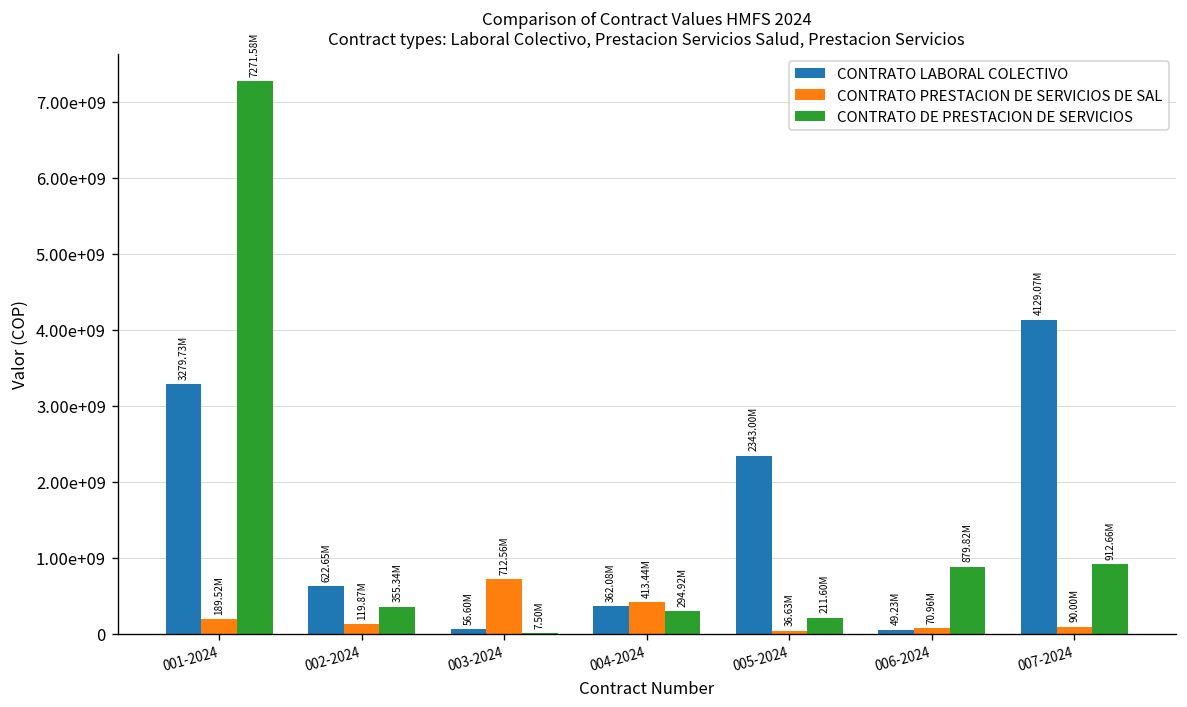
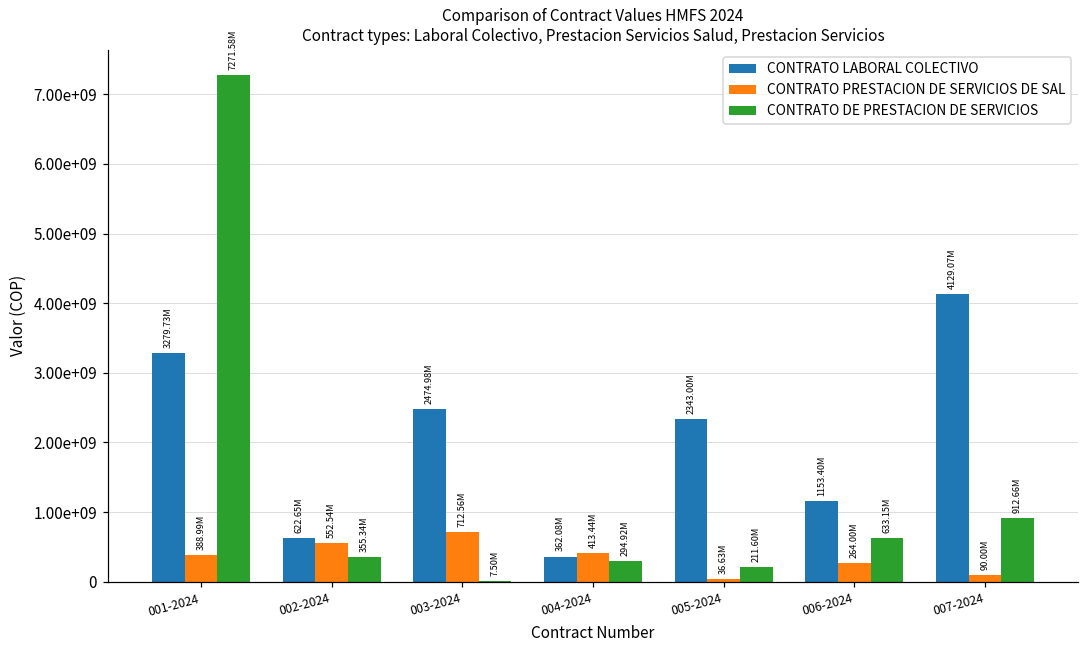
CONTRATO PRESTACION DE SERVICIOS DE SAL, 001-2024: 189.52M -> 388.99M
CONTRATO PRESTACION DE SERVICIOS DE SAL, 002-2024: 119.87M -> 552.54M
CONTRATO LABORAL COLECTIVO, 003-2024: 56.60M -> 2474.98M
CONTRATO LABORAL COLECTIVO, 006-2024: 49.23M -> 1153.40M
CONTRATO PRESTACION DE SERVICIOS DE SAL, 006-2024: 70.96M -> 264.00M
CONTRATO DE PRESTACION DE SERVICIOS, 006-2024: 879.82M -> 633.15M
